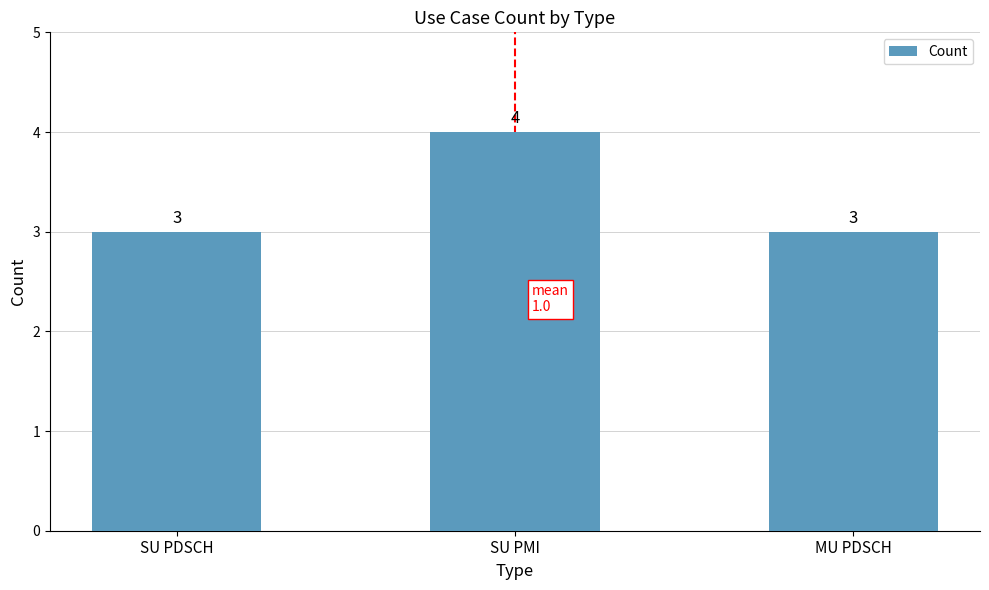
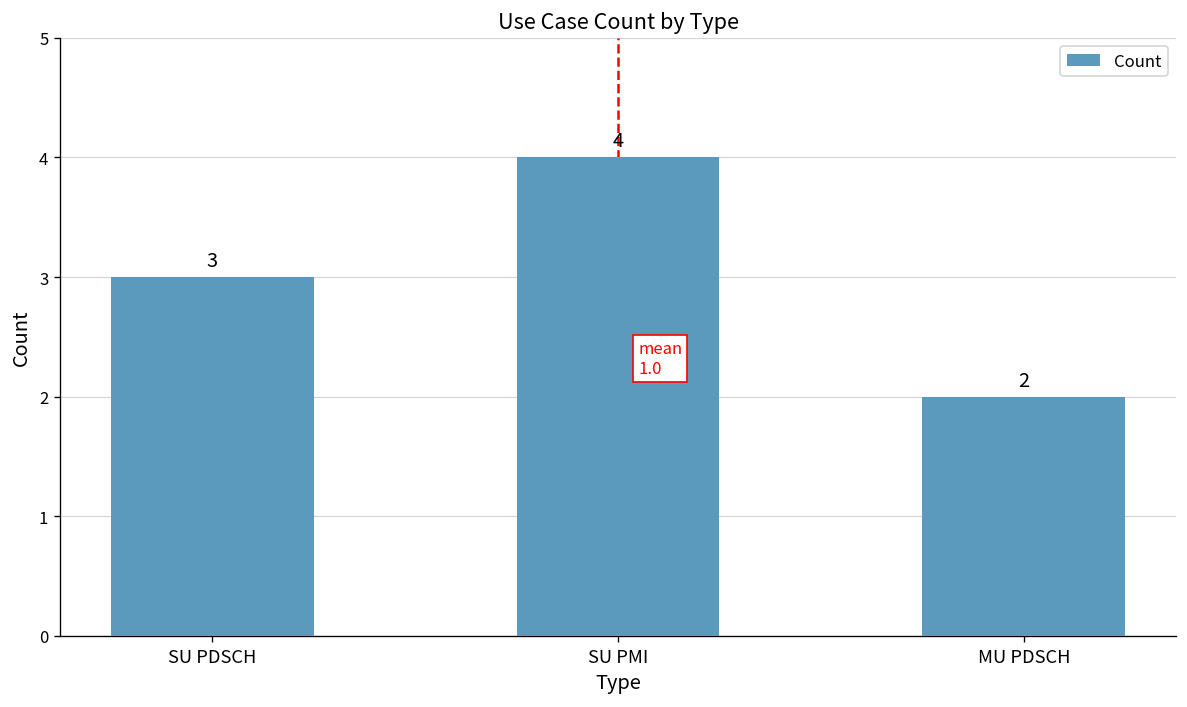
MU PDSCH: 3 -> 2
